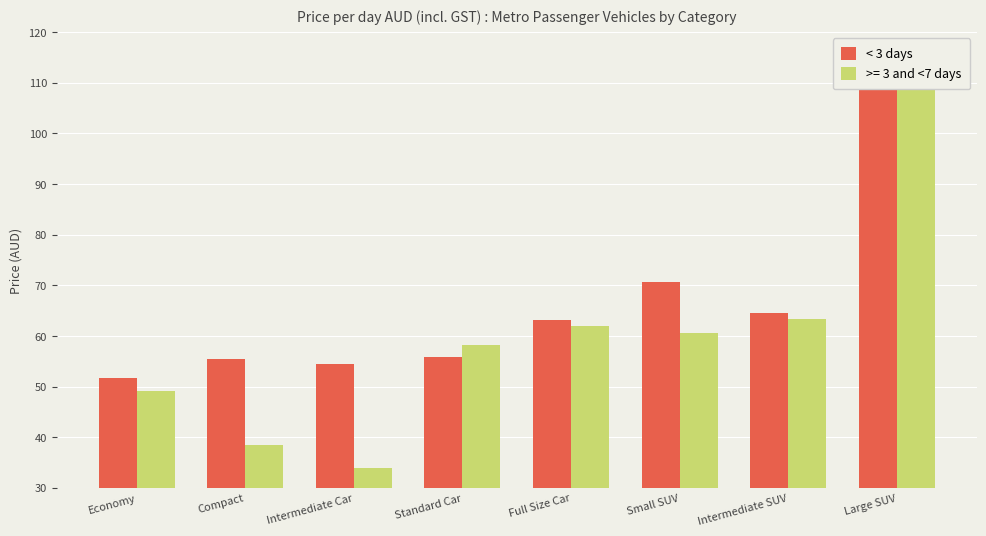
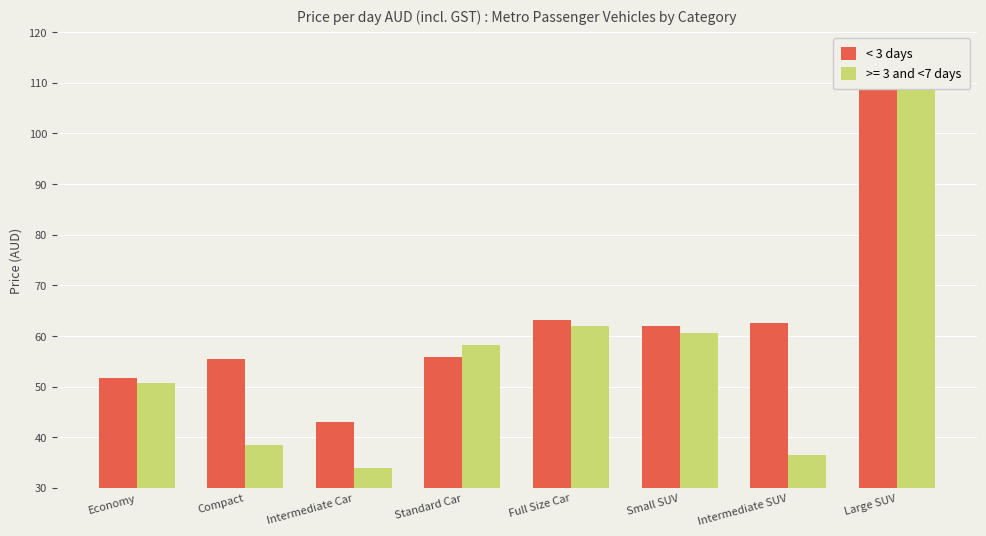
>= 3 and <7 days, Economy: 49 -> 51
< 3 days, Intermediate Car: 54 -> 43
< 3 days, Small SUV: 71 -> 62
< 3 days, Intermediate SUV: 64 -> 63
>= 3 and <7 days, Intermediate SUV: 63 -> 36
